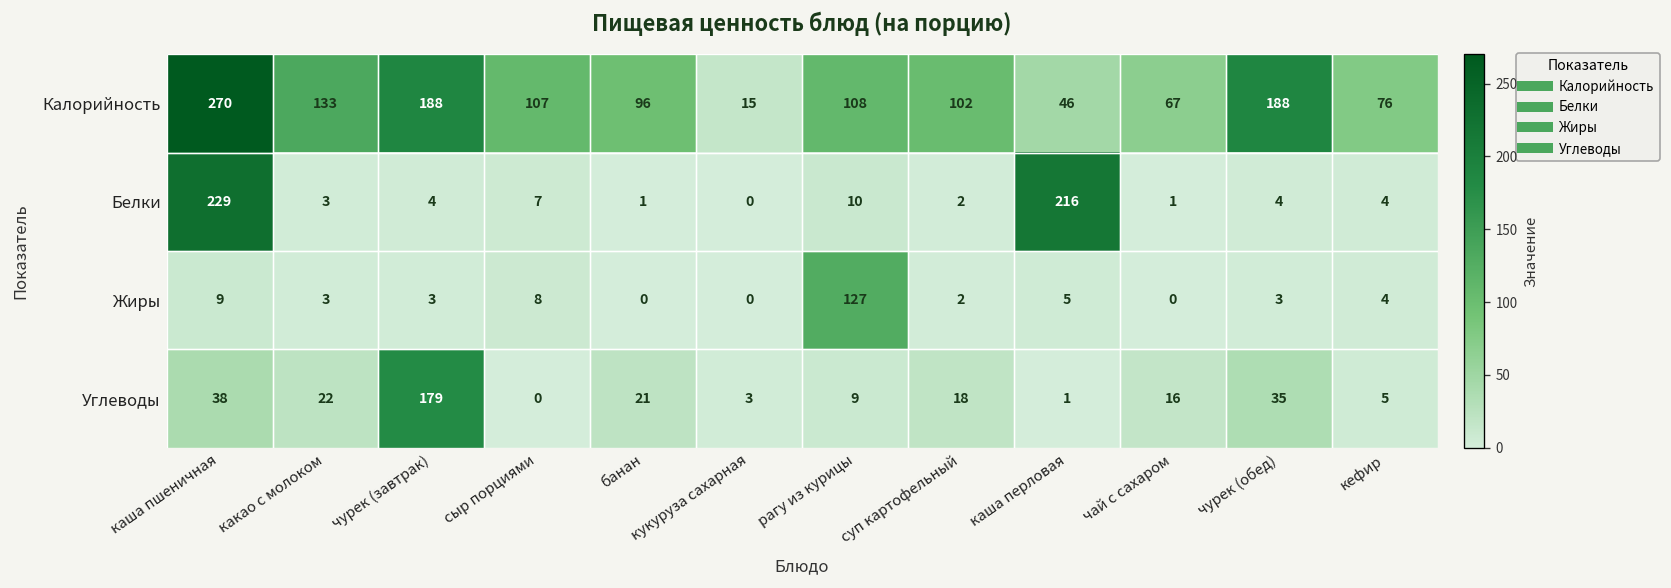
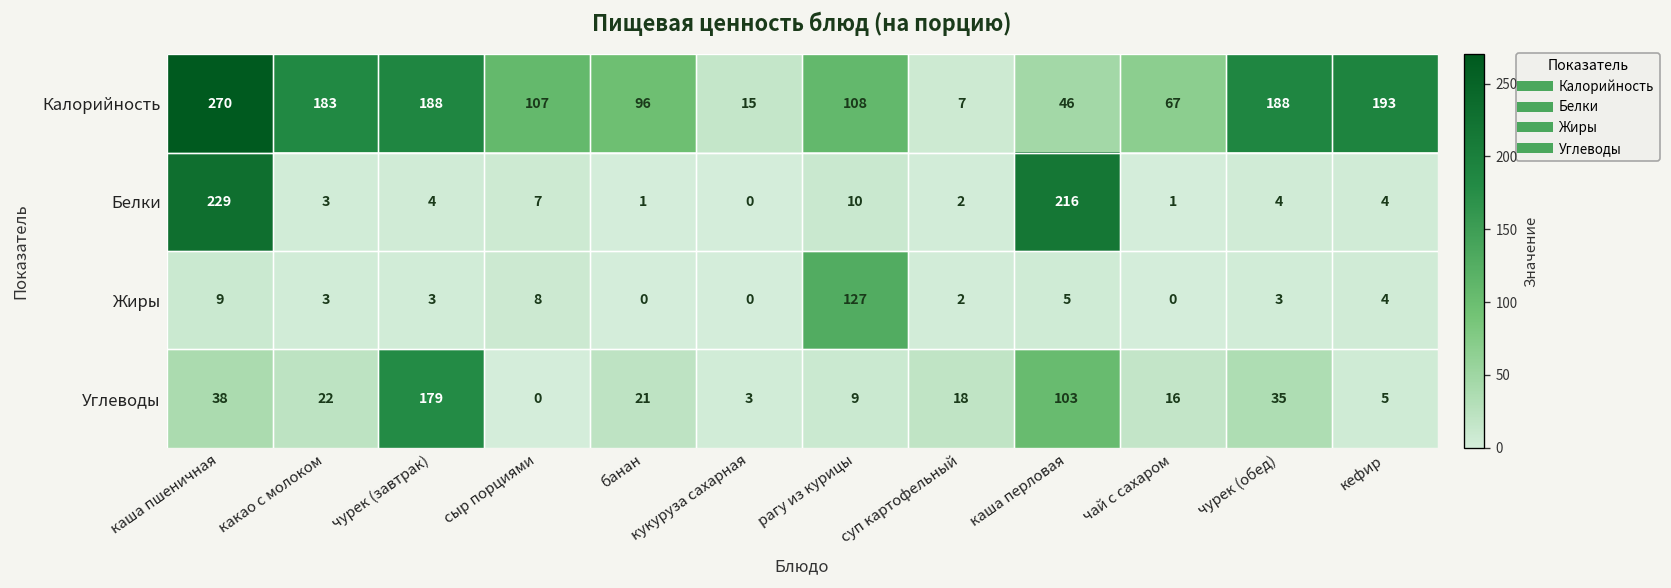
Калорийность, какао с молоком: 133 -> 183
Калорийность, суп картофельный: 102 -> 7
Калорийность, кефир: 76 -> 193
Углеводы, каша перловая: 1 -> 103
